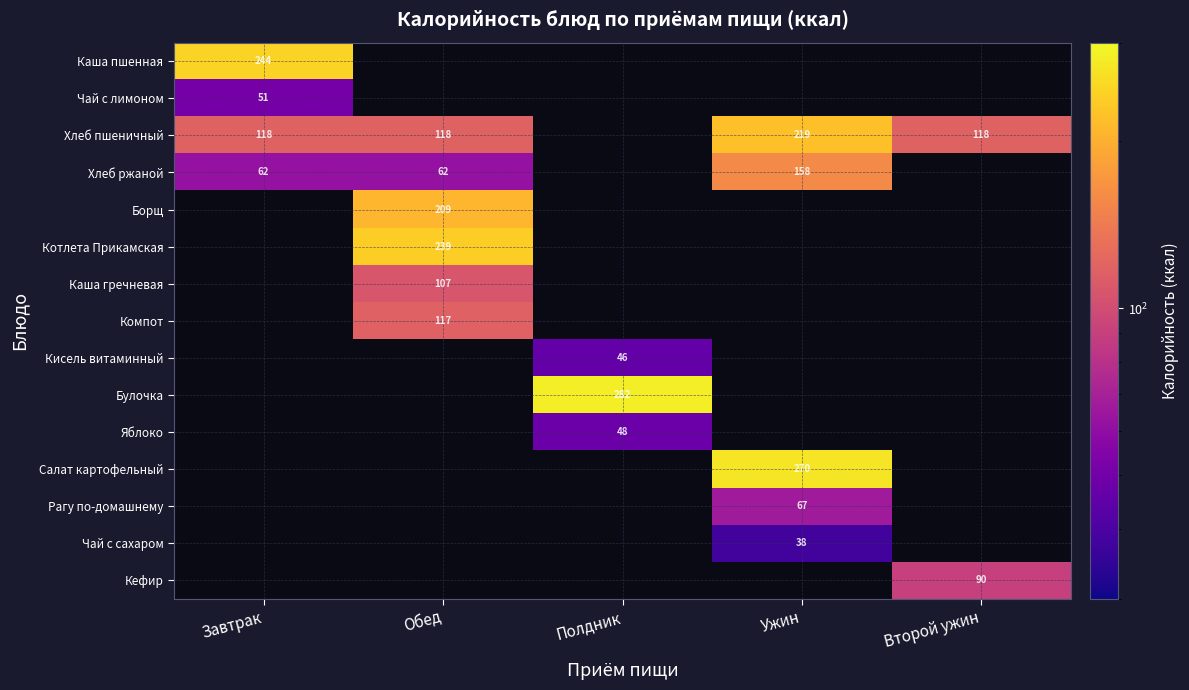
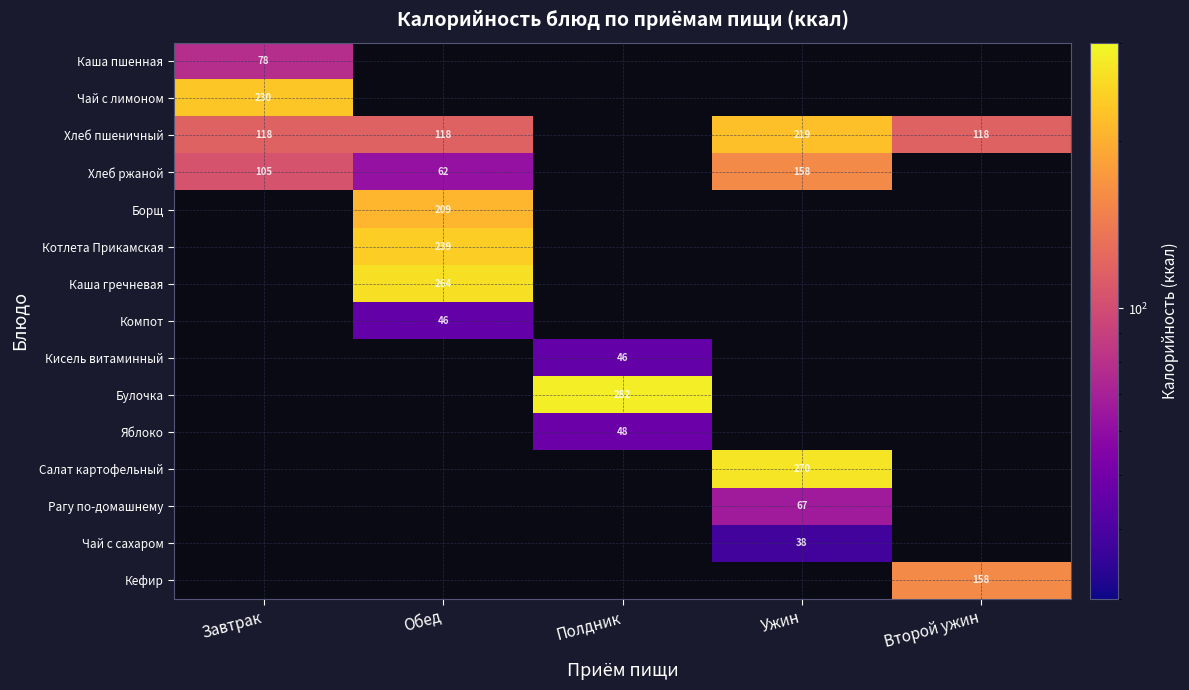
Каша пшенная, Завтрак: 244 -> 78
Чай с лимоном, Завтрак: 51 -> 230
Хлеб ржаной, Завтрак: 62 -> 105
Каша гречневая, Обед: 107 -> 264
Компот, Обед: 117 -> 46
Кефир, Второй ужин: 90 -> 158
